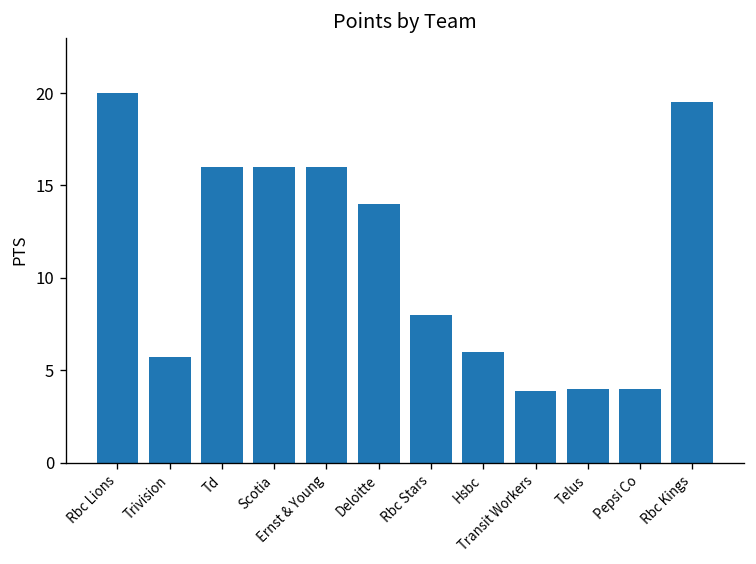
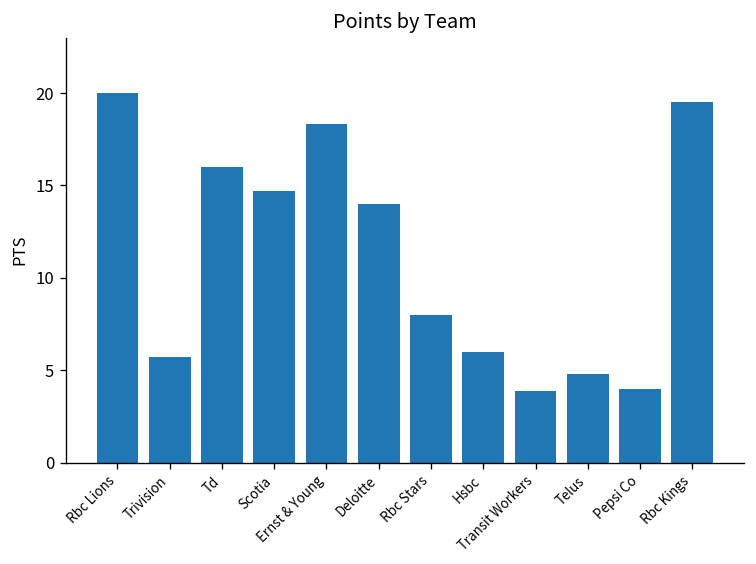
Scotia: 16.0 -> 14.7
Ernst & Young: 16.0 -> 18.3
Telus: 4.0 -> 4.8
